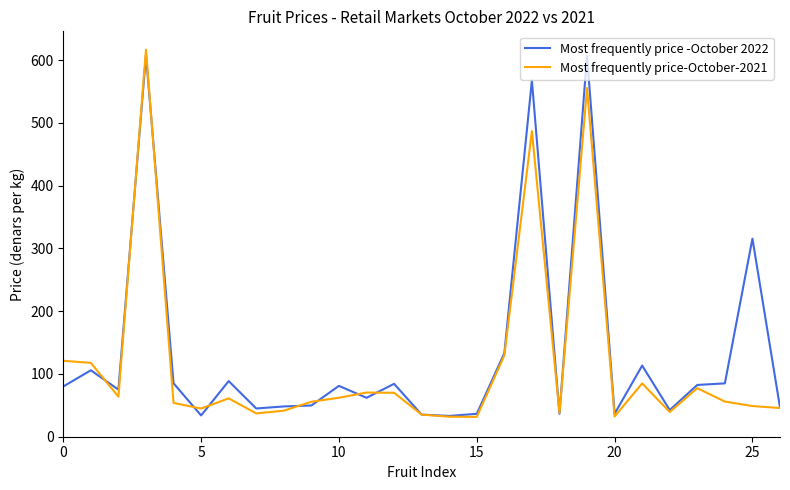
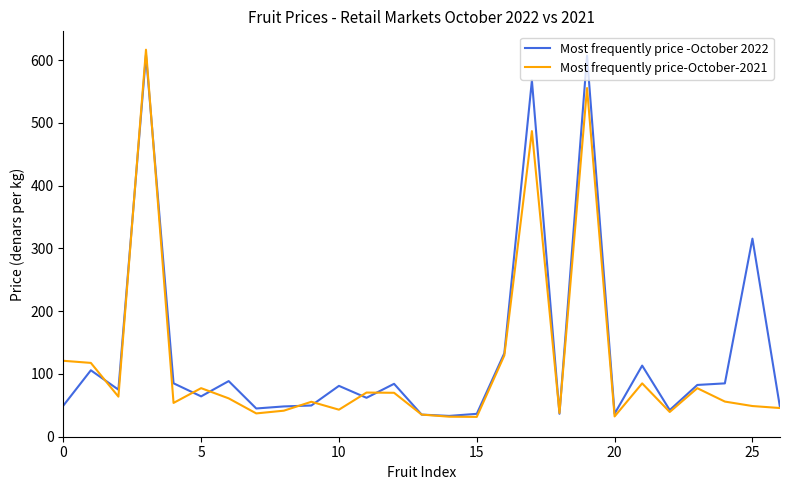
Most frequently price -October 2022, 0: 80 -> 50
Most frequently price -October 2022, 5: 30 -> 60
Most frequently price-October-2021, 5: 40 -> 80
Most frequently price-October-2021, 10: 60 -> 40
